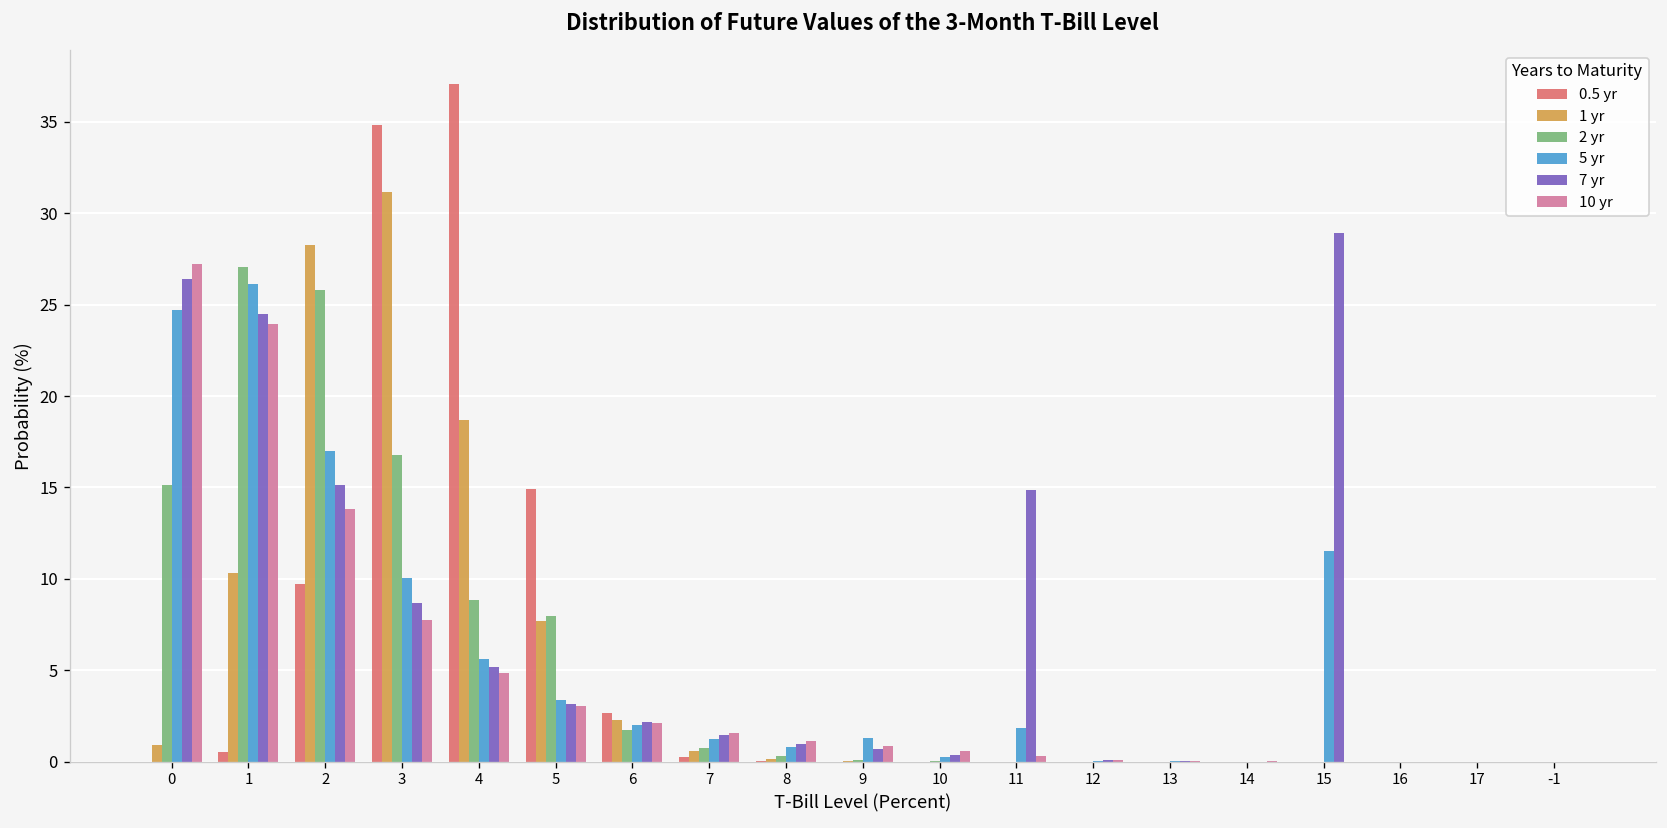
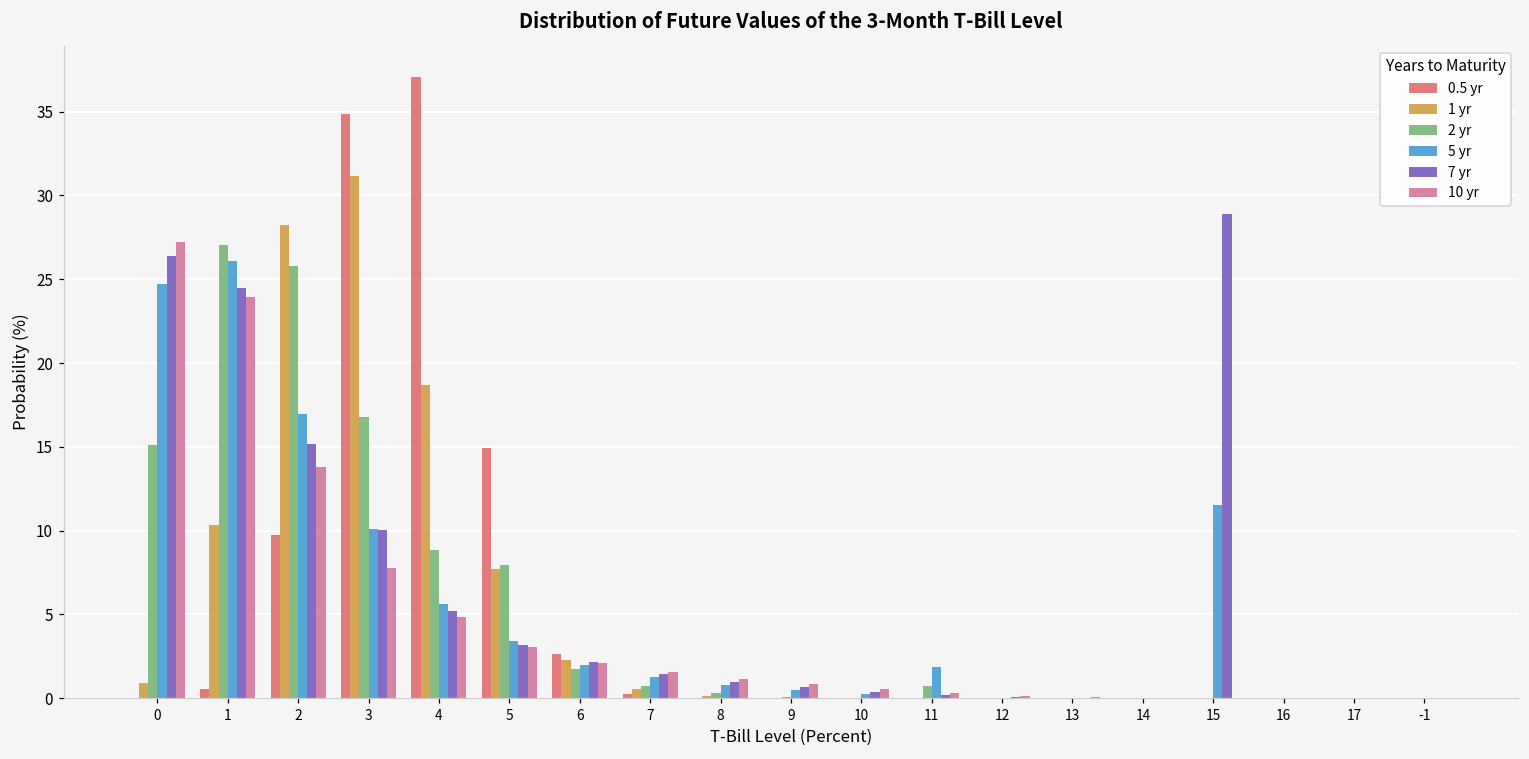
7 yr, 3: 8.7 -> 10.0
5 yr, 9: 1.3 -> 0.5
2 yr, 11: 0.0 -> 0.7
7 yr, 11: 14.8 -> 0.2
